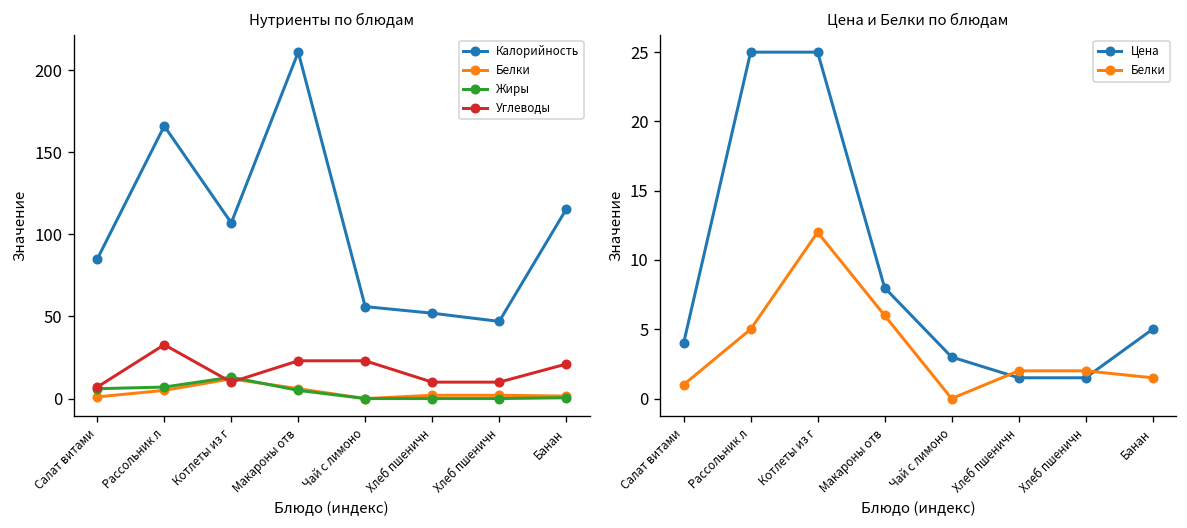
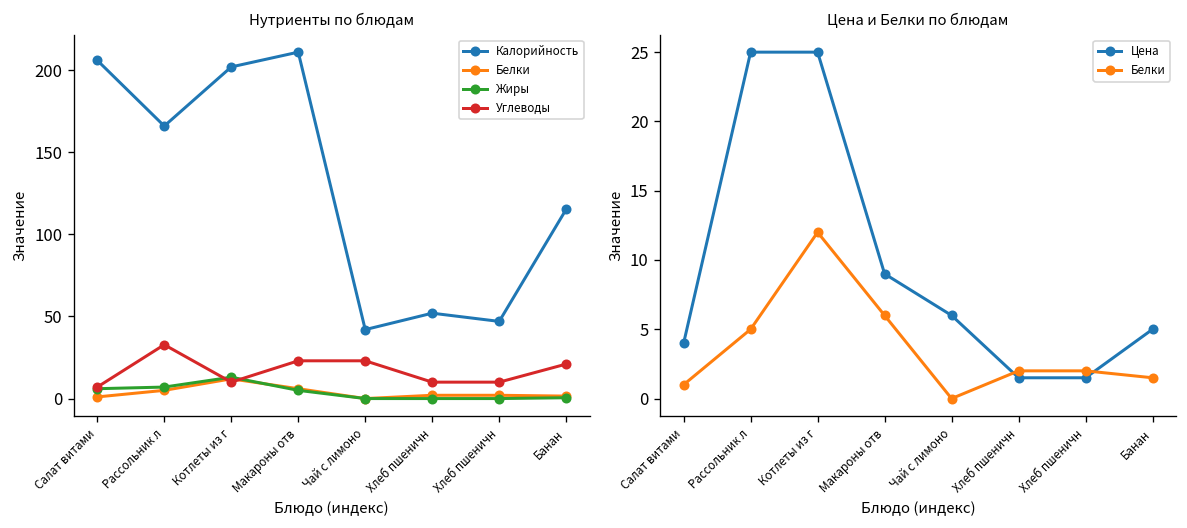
Нутриенты по блюдам, Калорийность, Салат витами: 85 -> 206
Нутриенты по блюдам, Калорийность, Котлеты из г: 107 -> 202
Нутриенты по блюдам, Калорийность, Чай с лимоно: 56 -> 42
Цена и Белки по блюдам, Цена, Макароны отв: 8 -> 9
Цена и Белки по блюдам, Цена, Чай с лимоно: 3 -> 6
